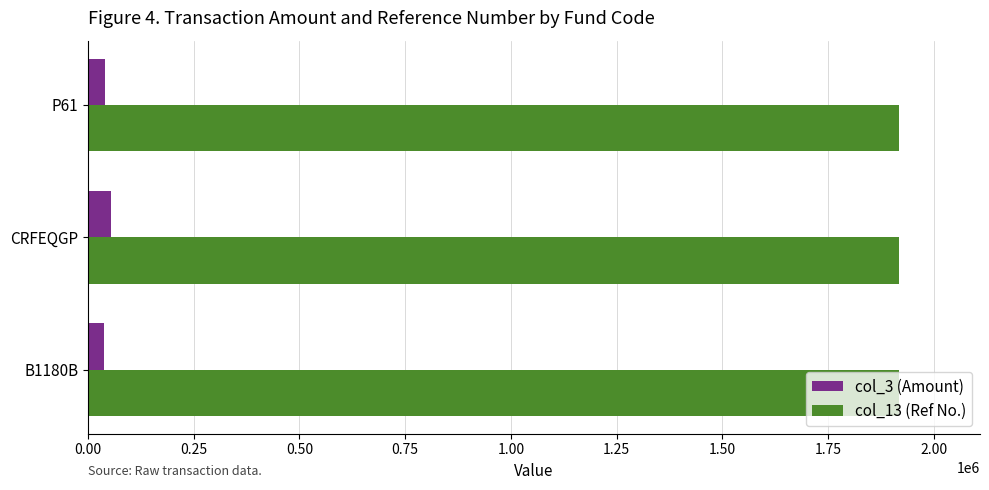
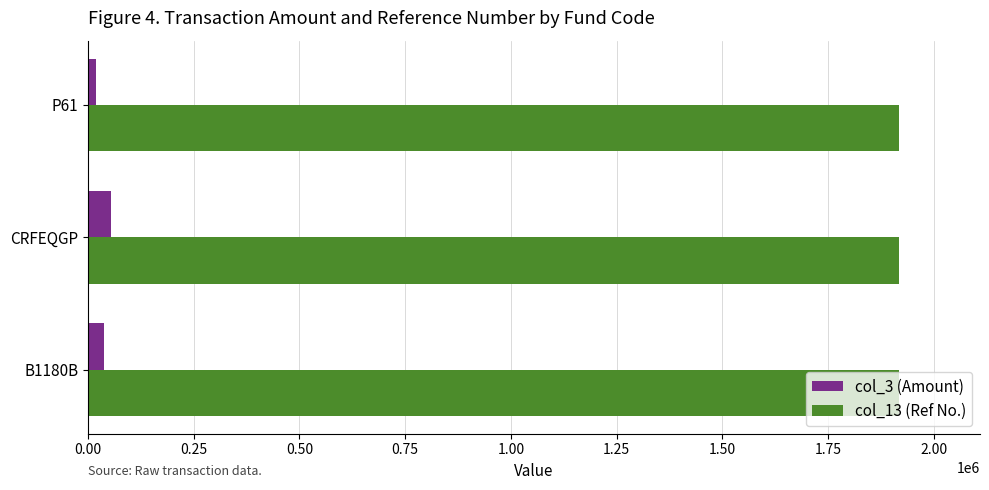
col_3 (Amount), P61: 40000 -> 20000
